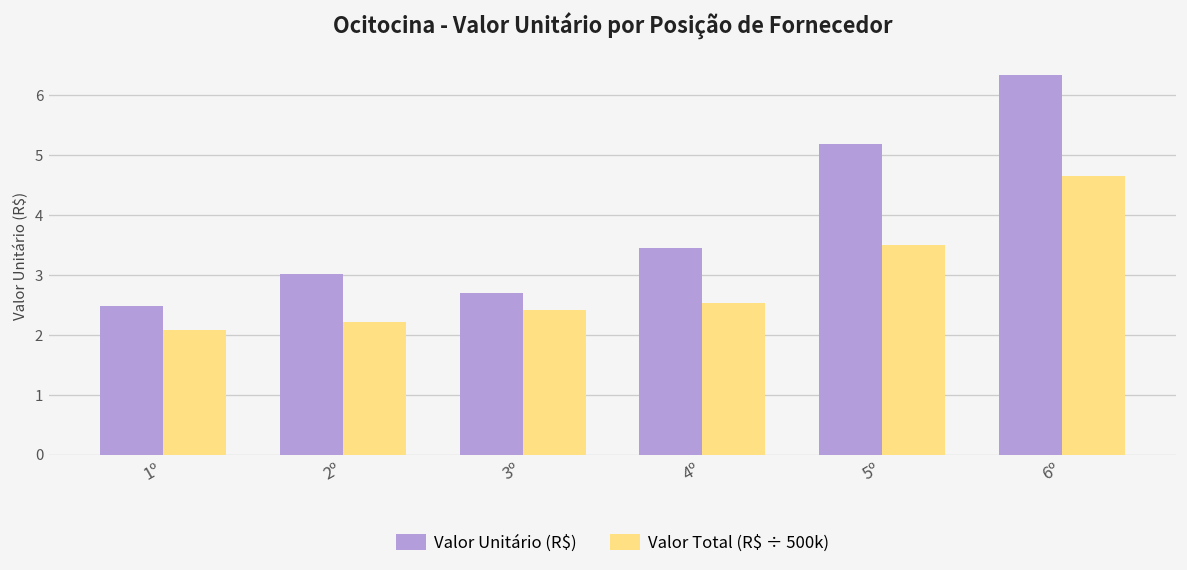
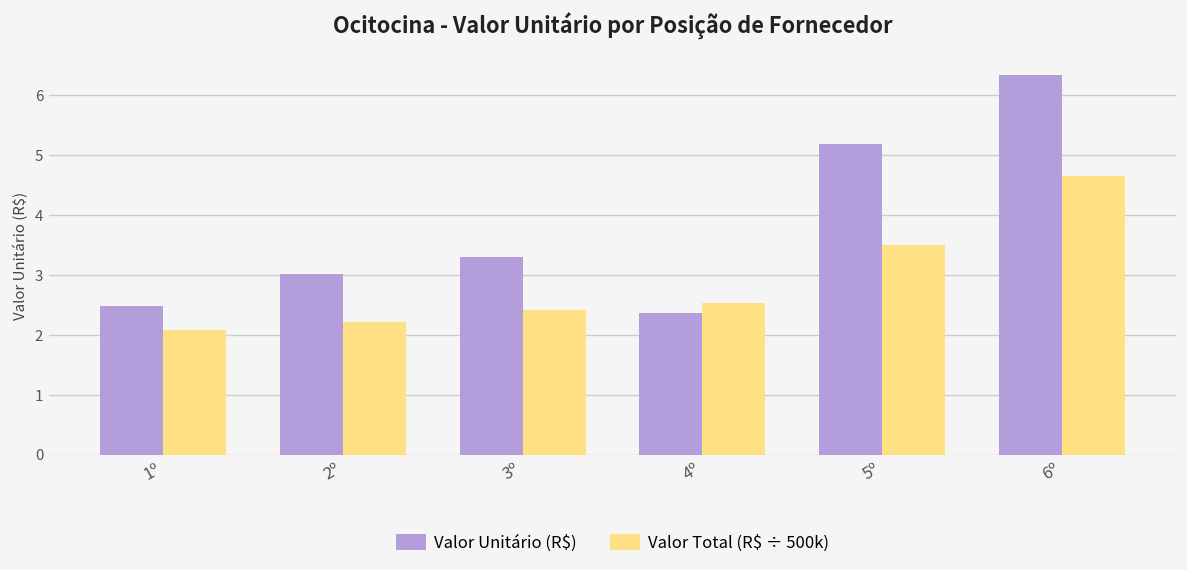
Valor Unitário (R$), 3º: 2.7 -> 3.3
Valor Unitário (R$), 4º: 3.5 -> 2.4
